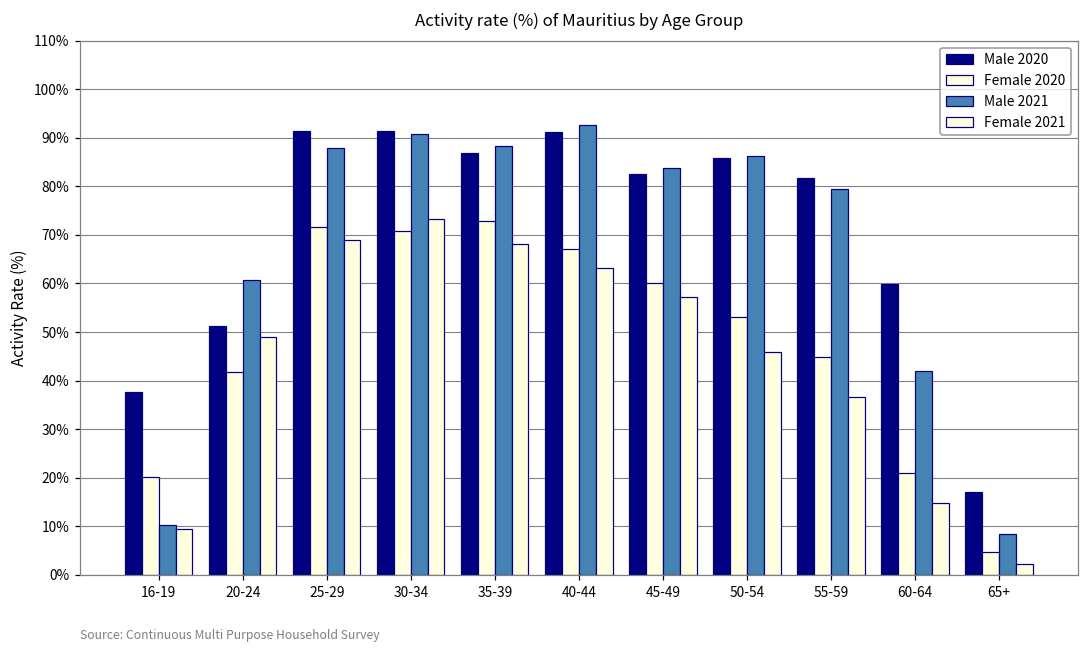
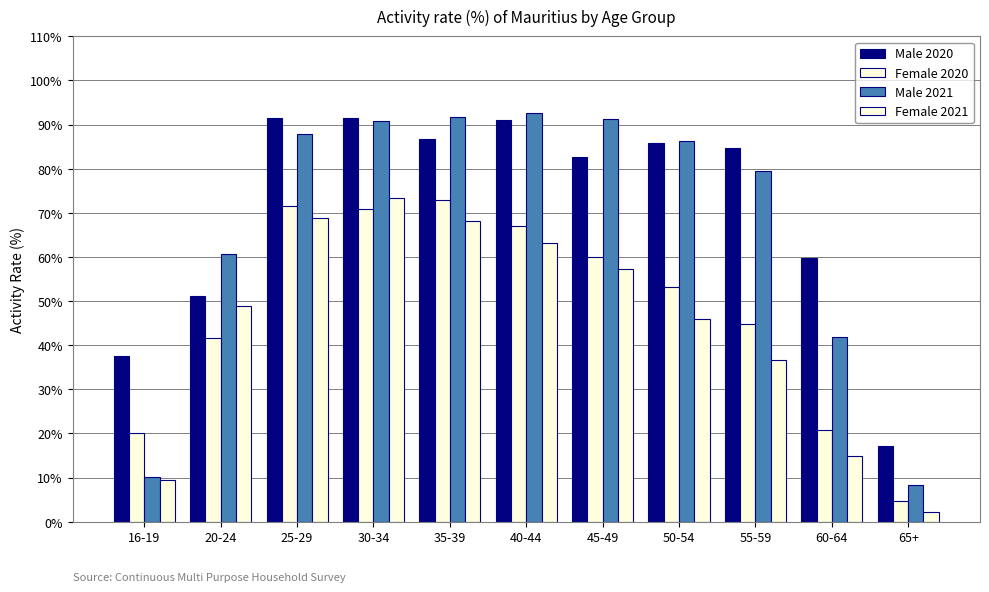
Male 2021, 35-39: 88% -> 92%
Male 2021, 45-49: 84% -> 91%
Male 2020, 55-59: 82% -> 85%
